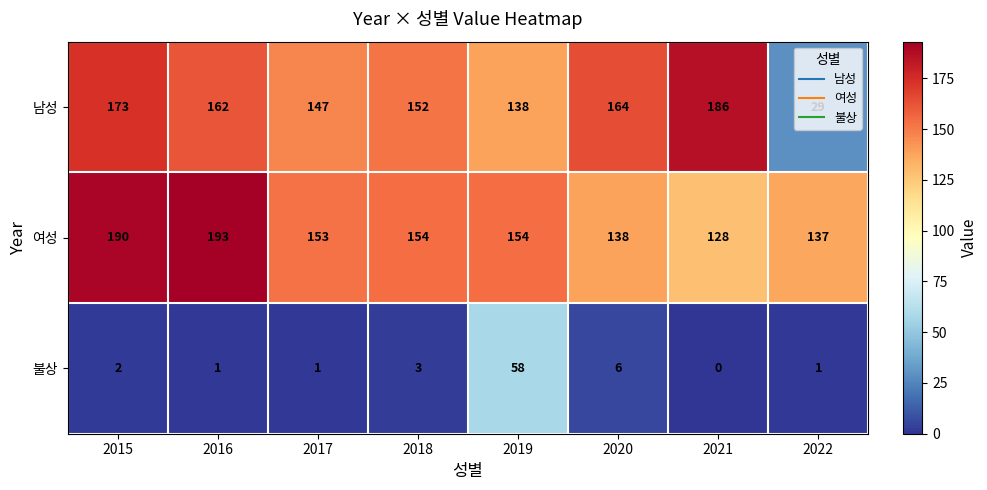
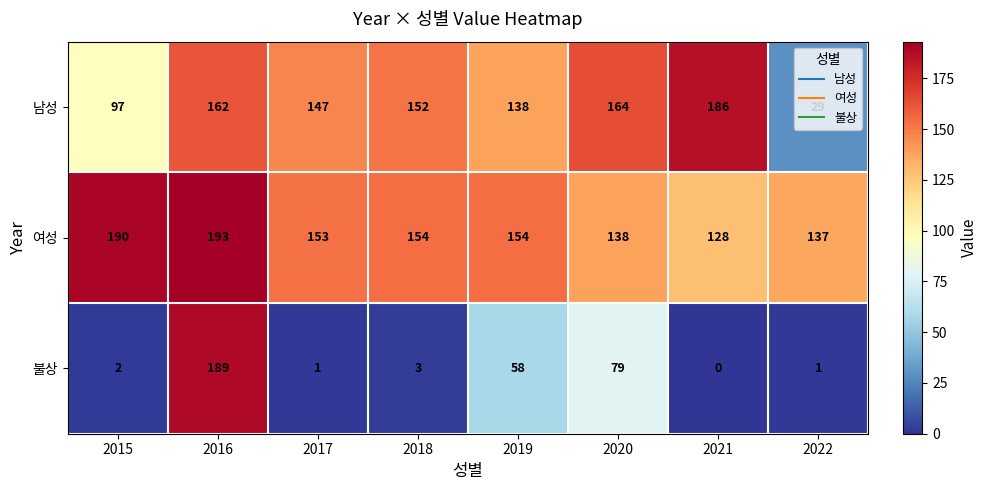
남성, 2015: 173 -> 97
불상, 2016: 1 -> 189
불상, 2020: 6 -> 79
